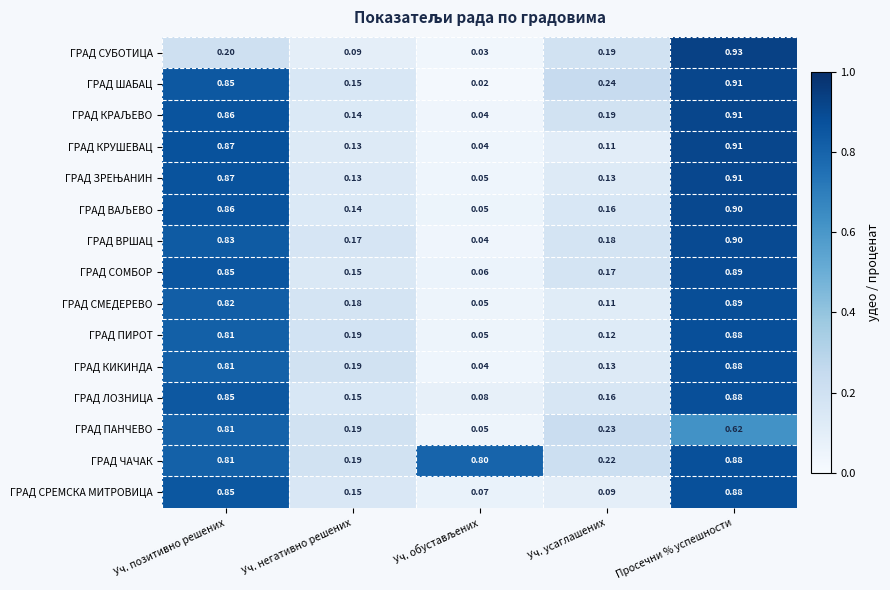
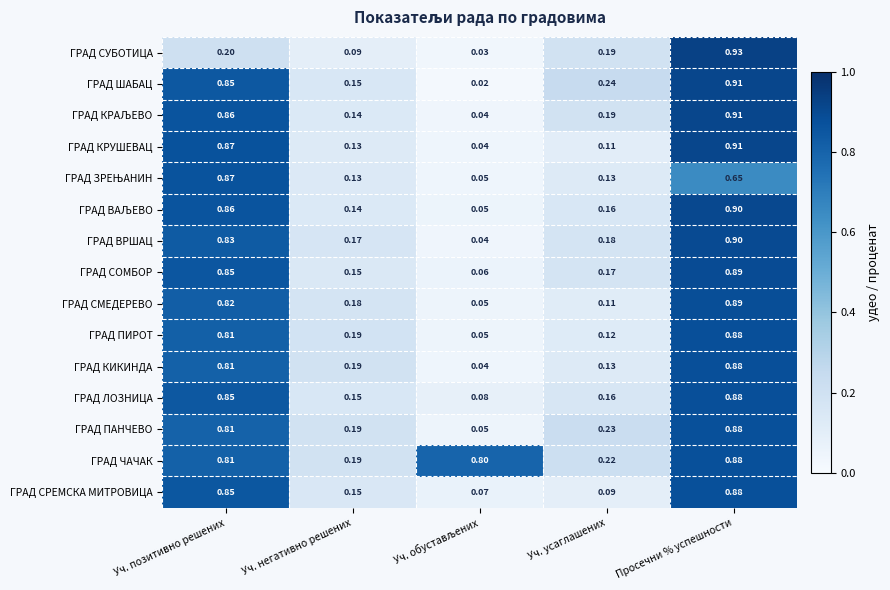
ГРАД ЗРЕЊАНИН, Просечни % успешности: 0.91 -> 0.65
ГРАД ПАНЧЕВО, Просечни % успешности: 0.62 -> 0.88
